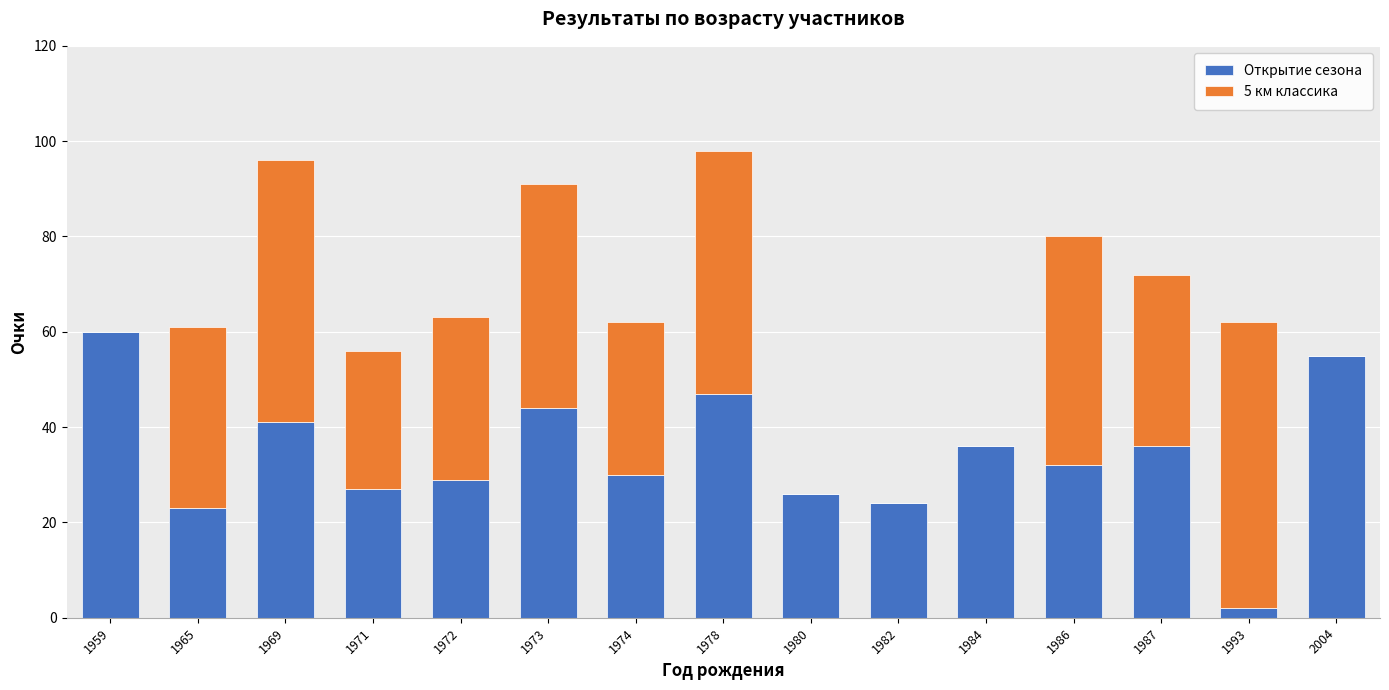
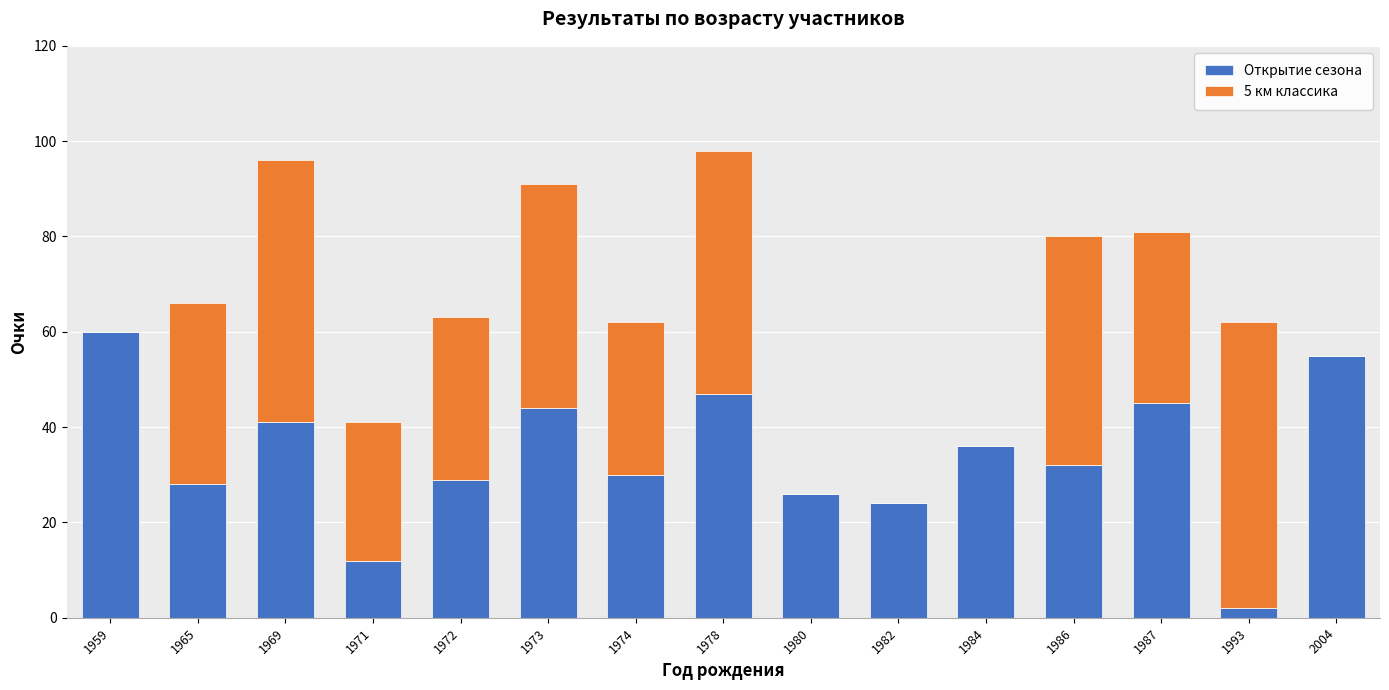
Открытие сезона, 1965: 23 -> 28
Открытие сезона, 1971: 27 -> 12
Открытие сезона, 1987: 36 -> 45
